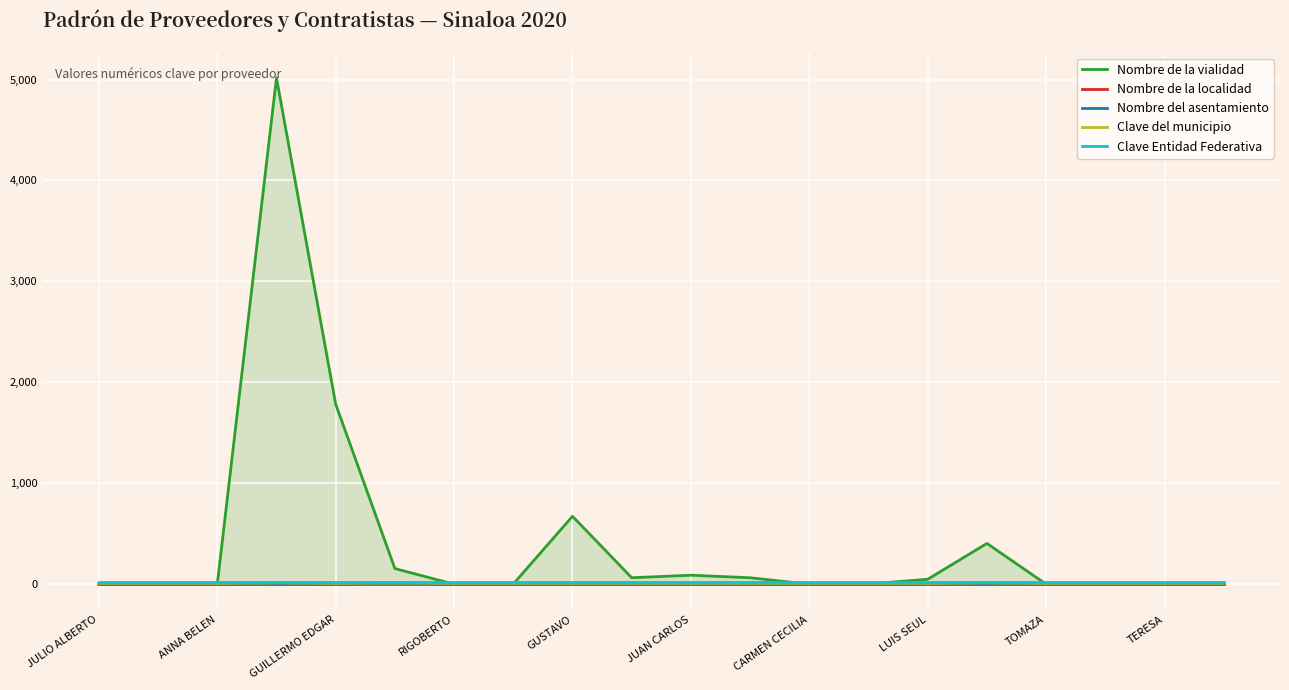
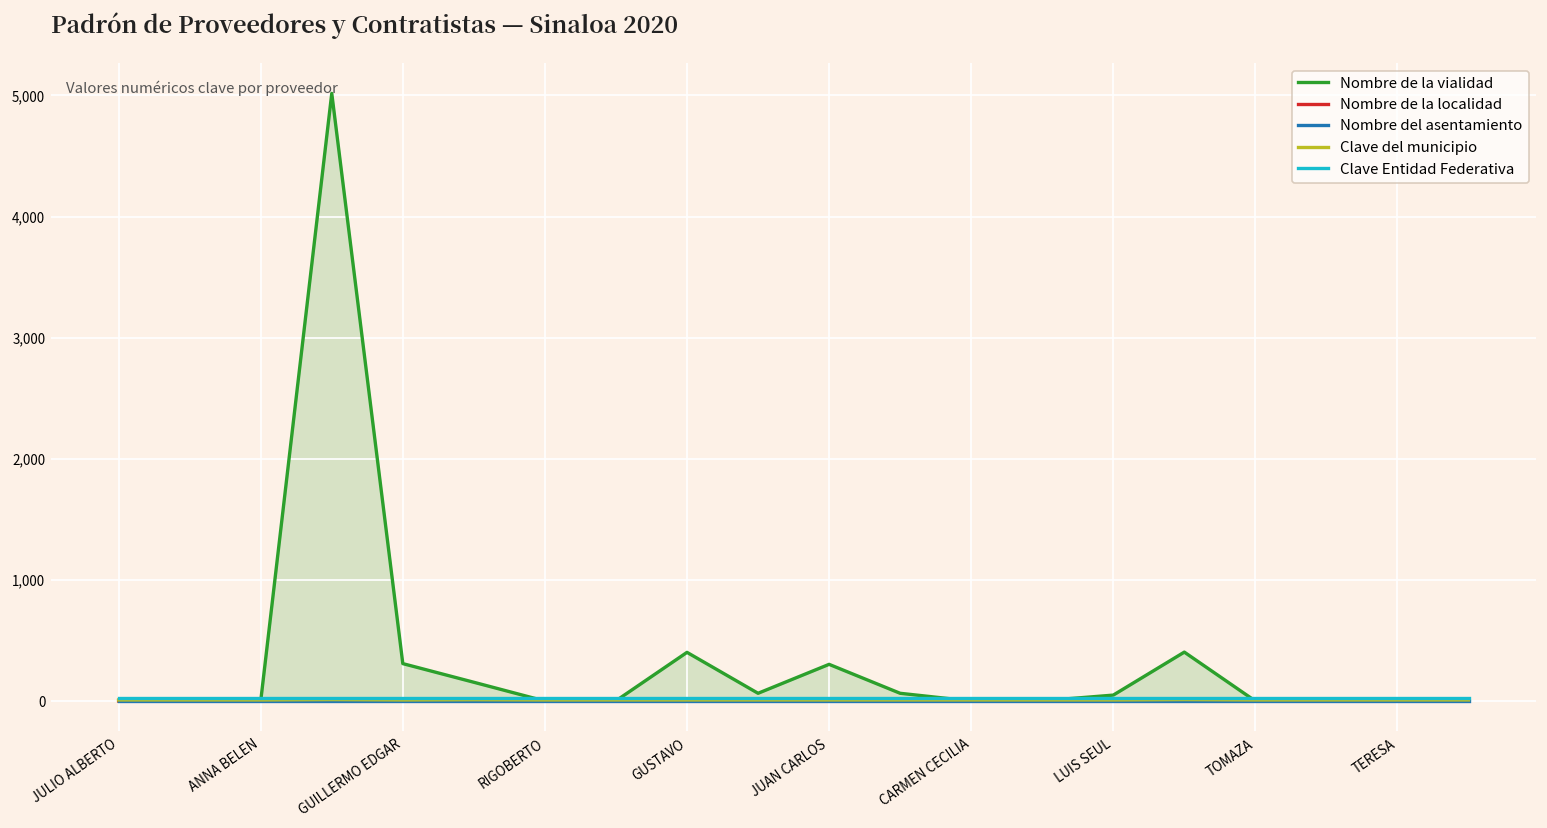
Nombre de la vialidad, GUILLERMO EDGAR: 1,780 -> 310
Nombre de la vialidad, GUSTAVO: 670 -> 400
Nombre de la vialidad, JUAN CARLOS: 90 -> 300
